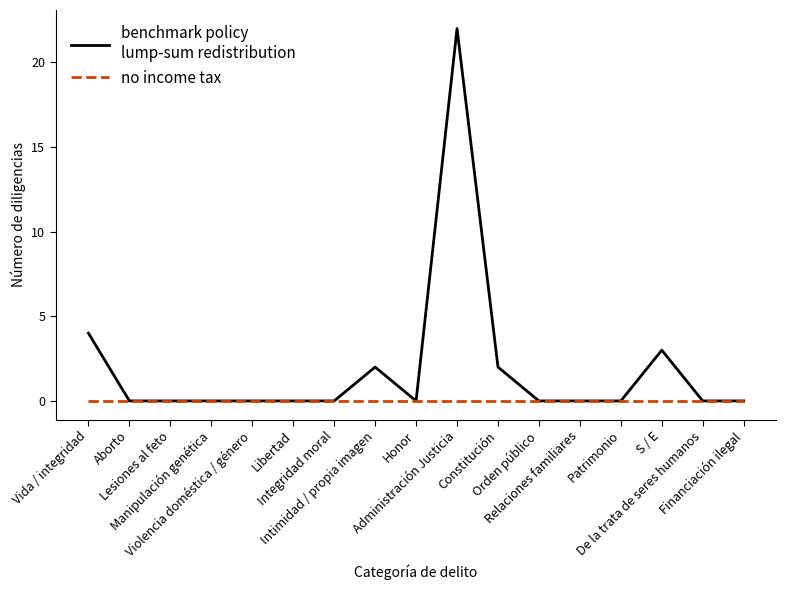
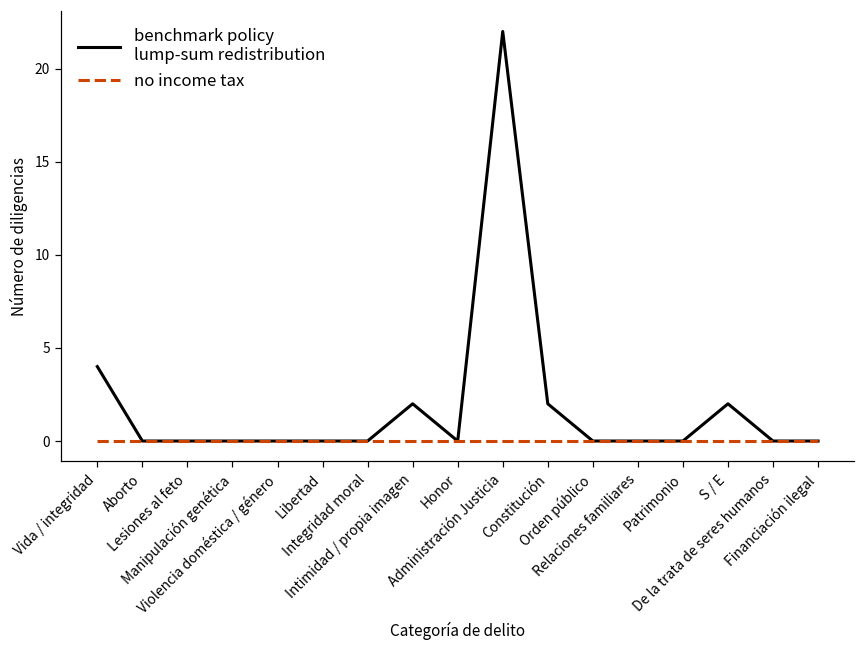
benchmark policy lump-sum redistribution, S / E: 3 -> 2
